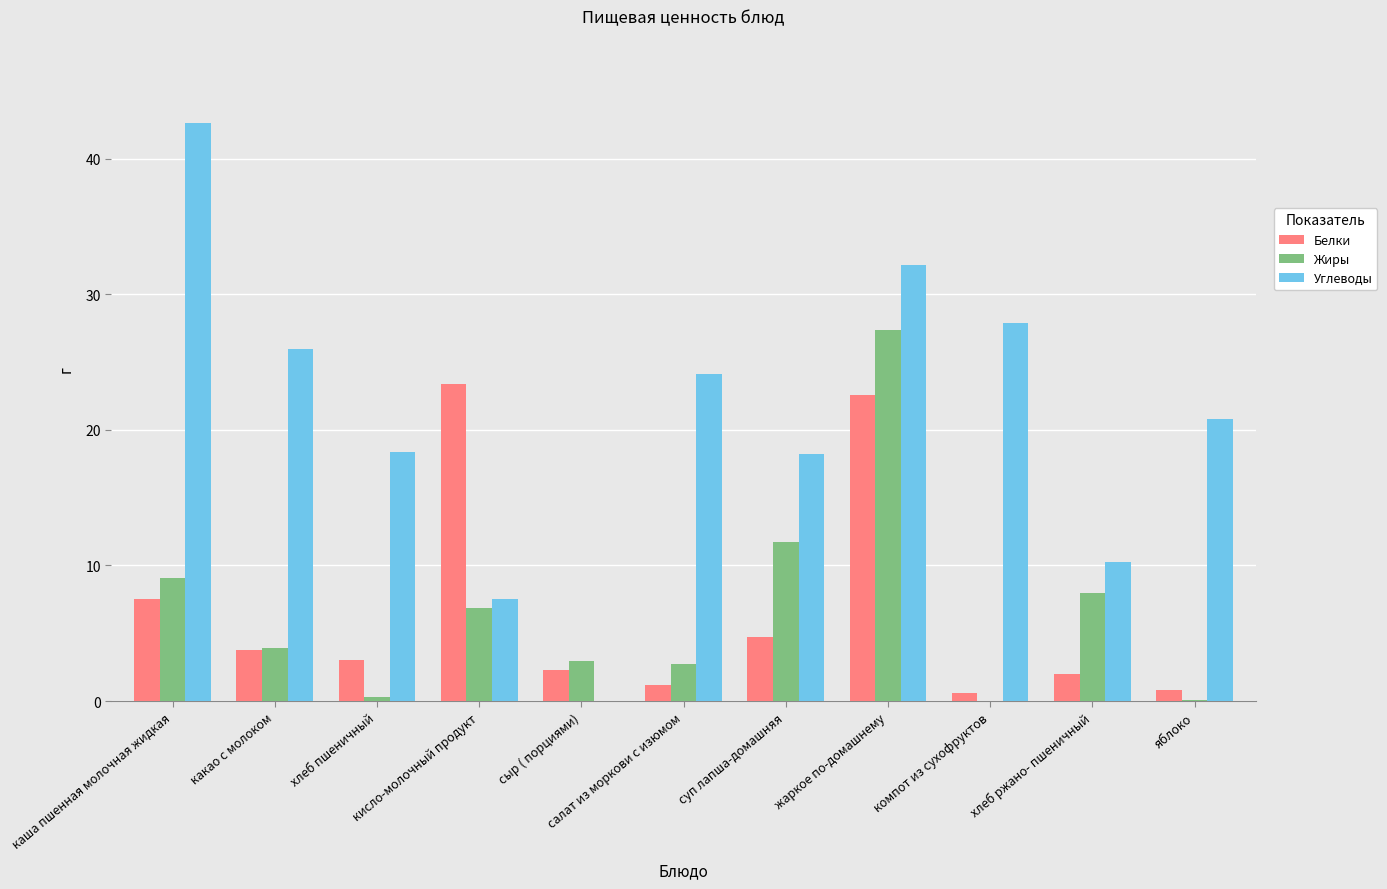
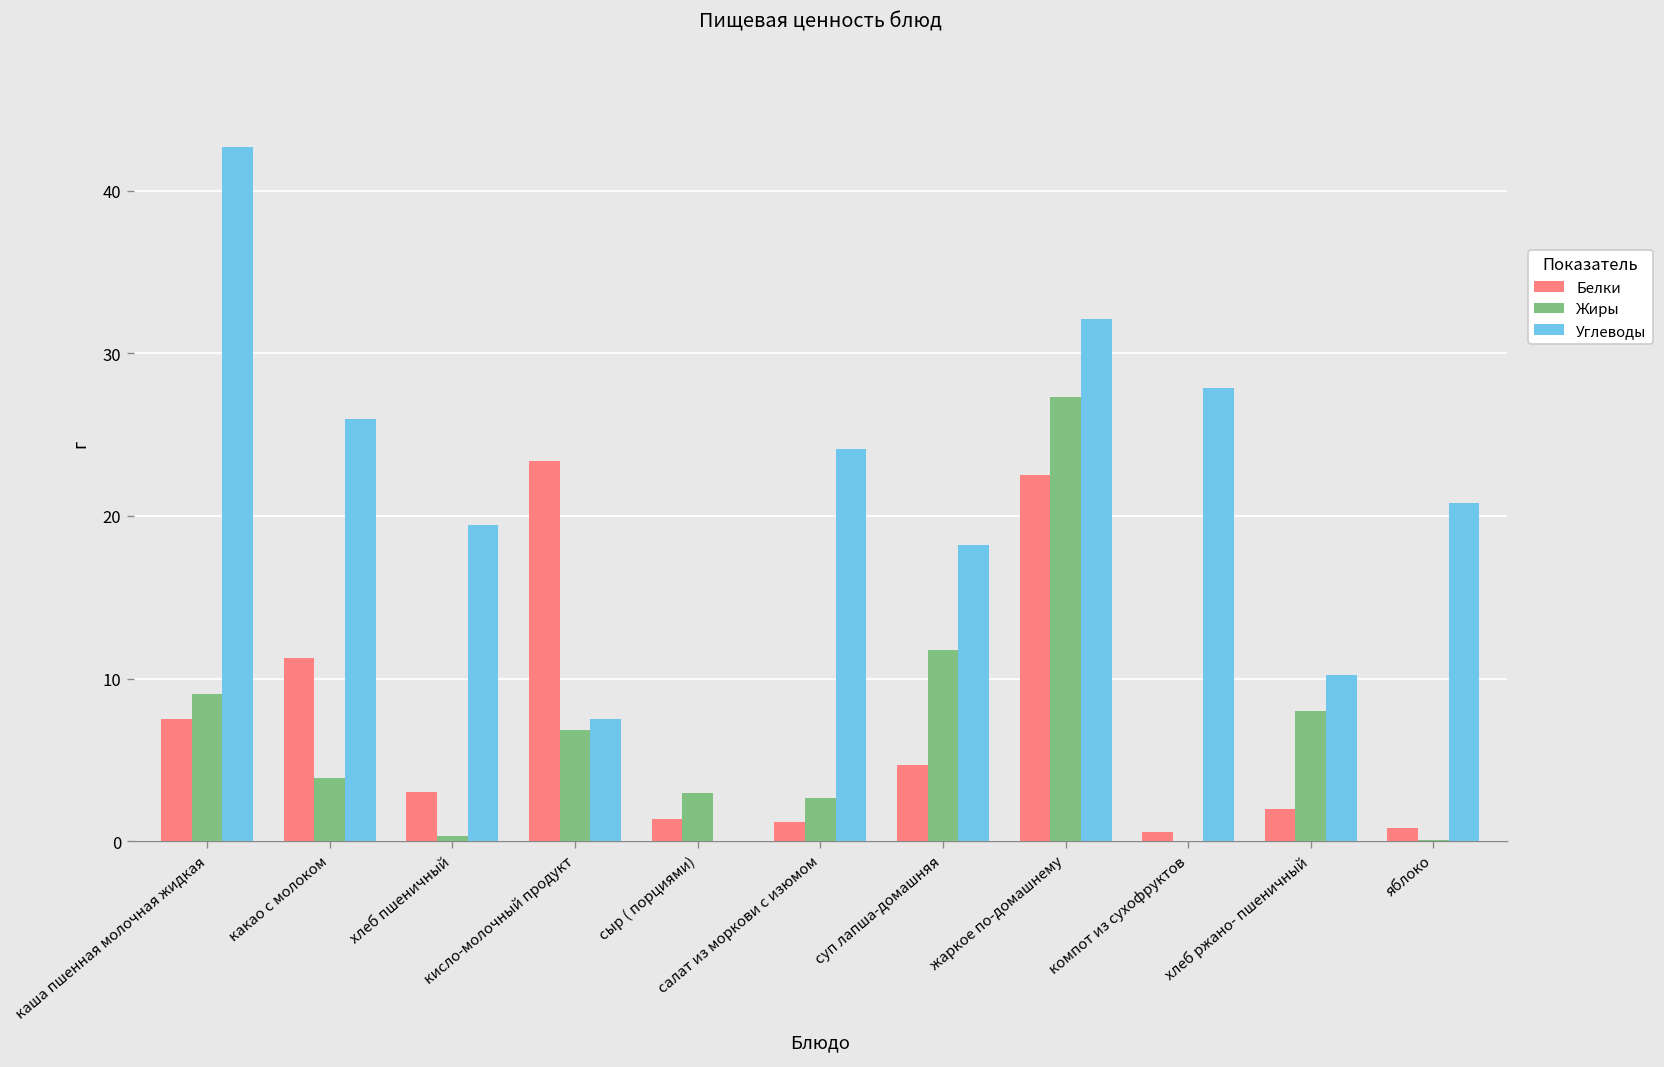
Белки, какао с молоком: 3.8 -> 11.3
Углеводы, хлеб пшеничный: 18.4 -> 19.4
Белки, сыр ( порциями): 2.3 -> 1.4
